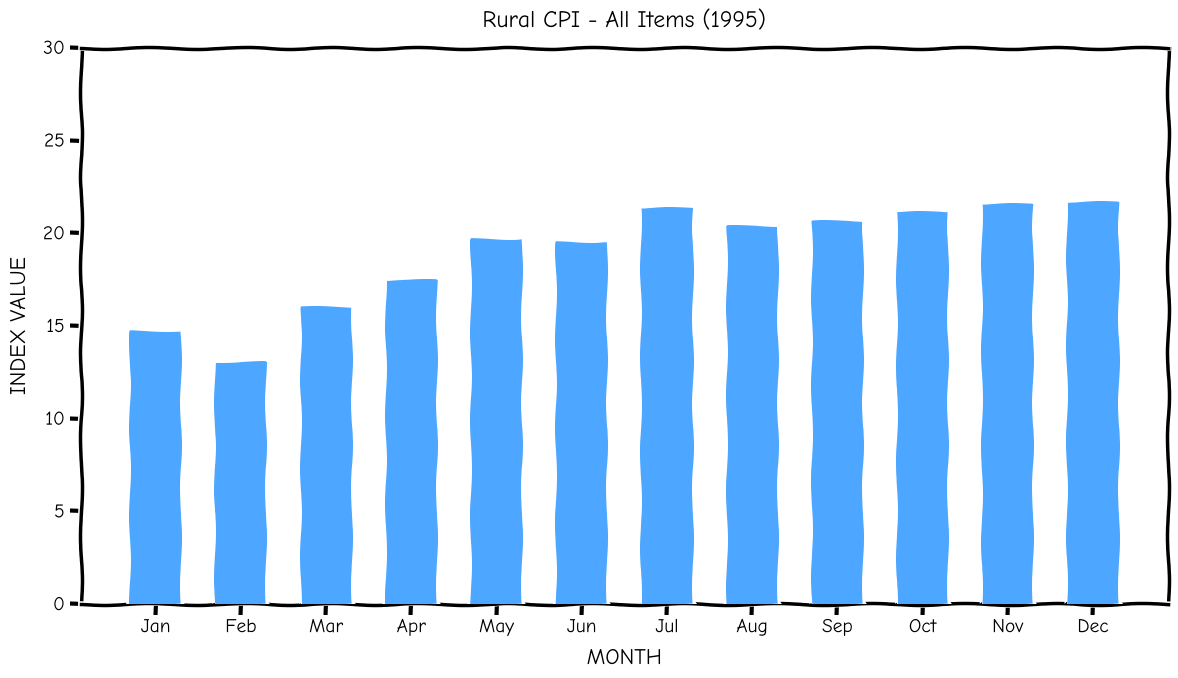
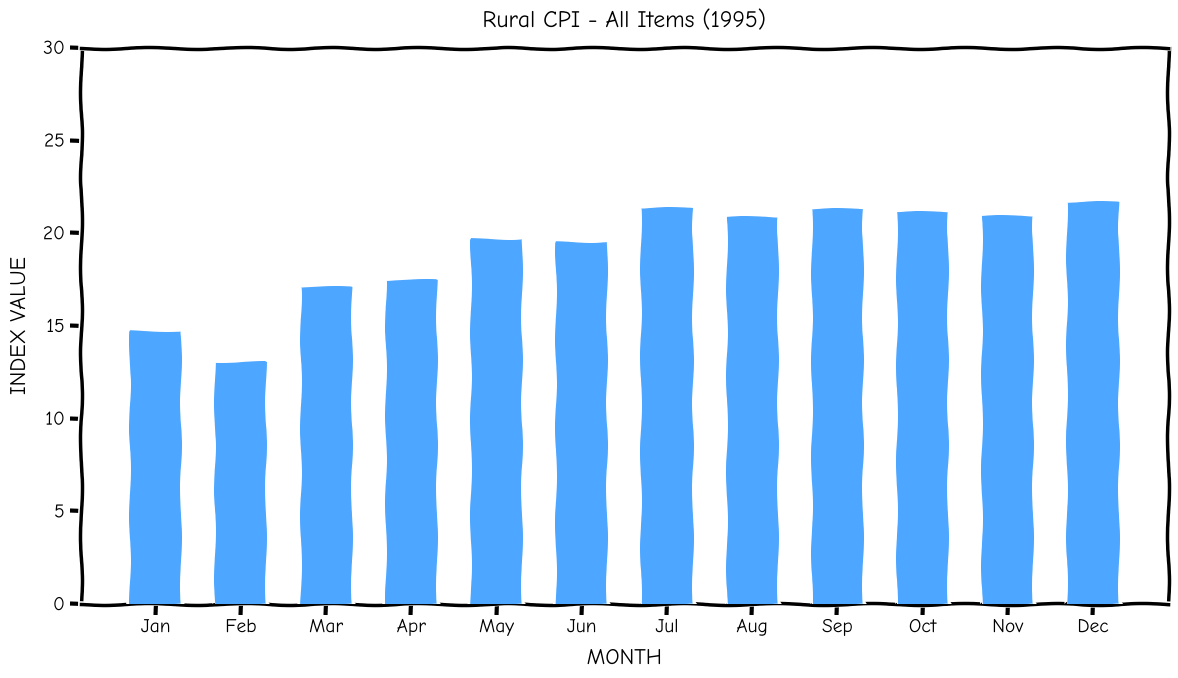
Mar: 16.0 -> 17.1
Aug: 20.4 -> 20.9
Sep: 20.7 -> 21.3
Nov: 21.6 -> 20.9
